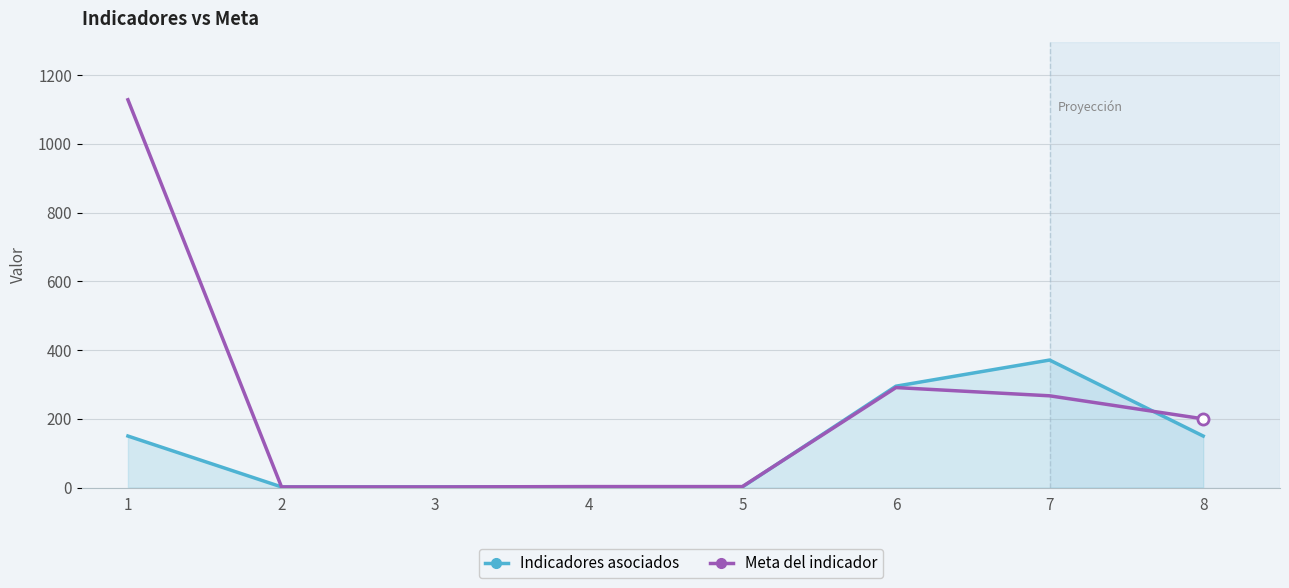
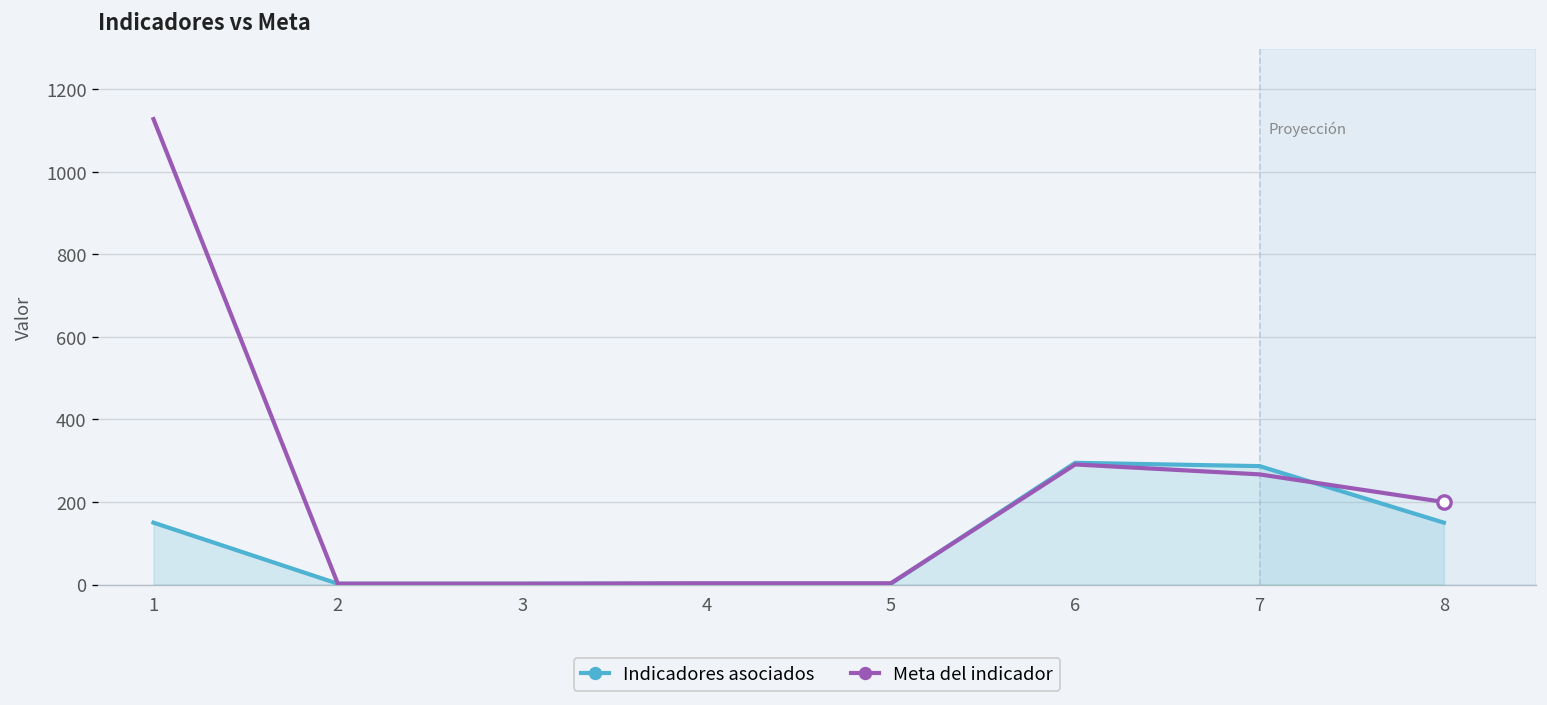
Indicadores asociados, 7: 370 -> 290
